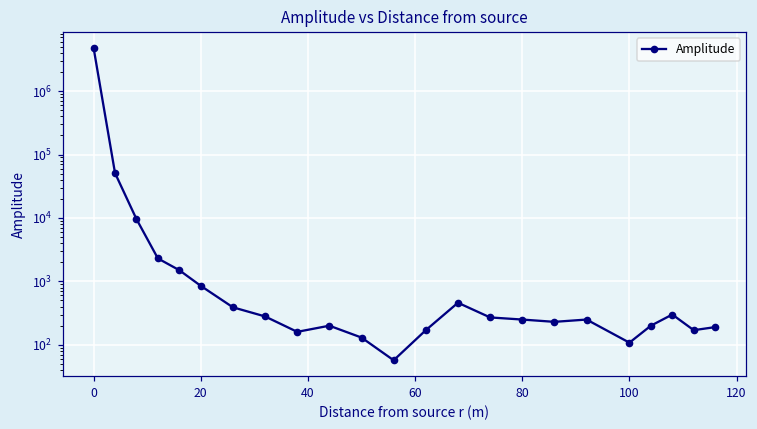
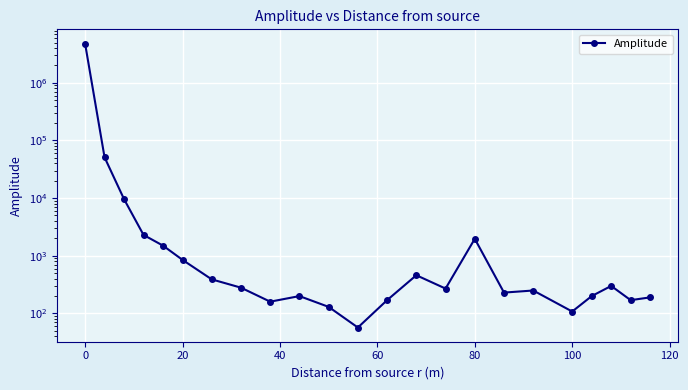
80: 250 -> 2000
